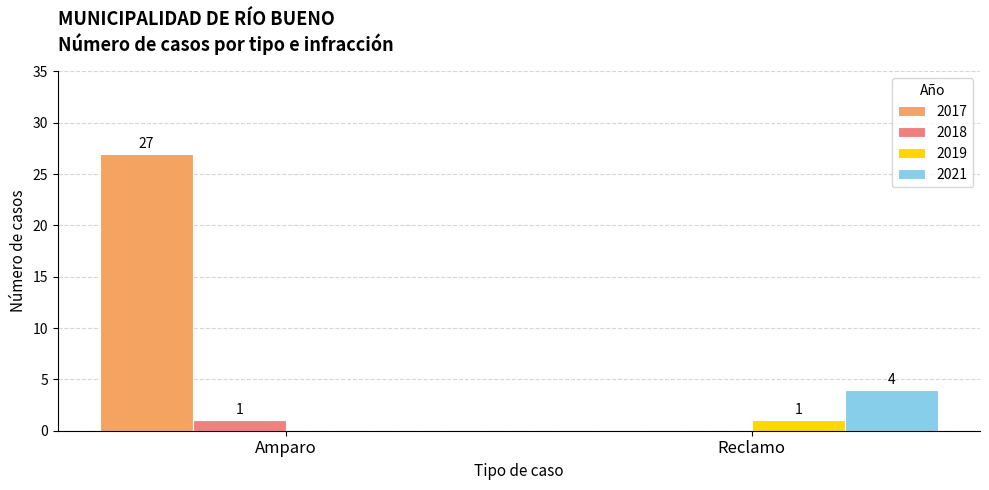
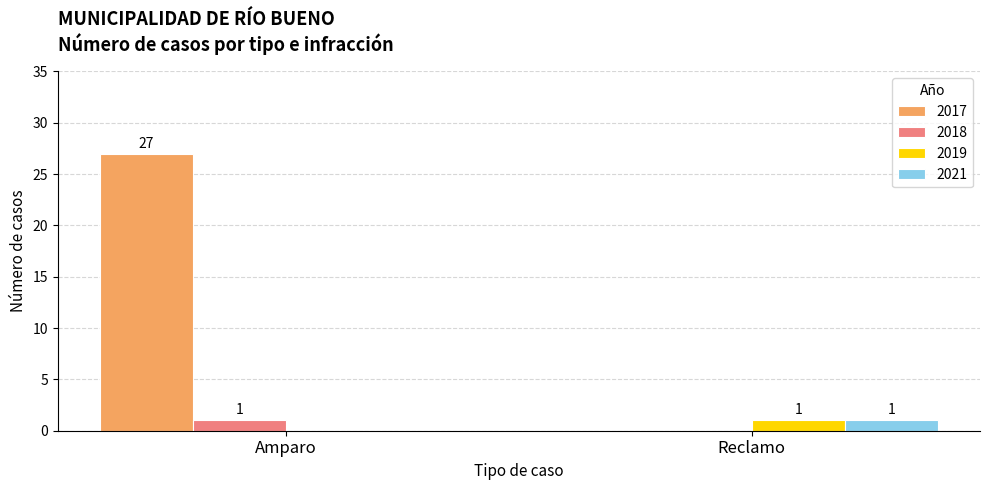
2021, Reclamo: 4 -> 1
